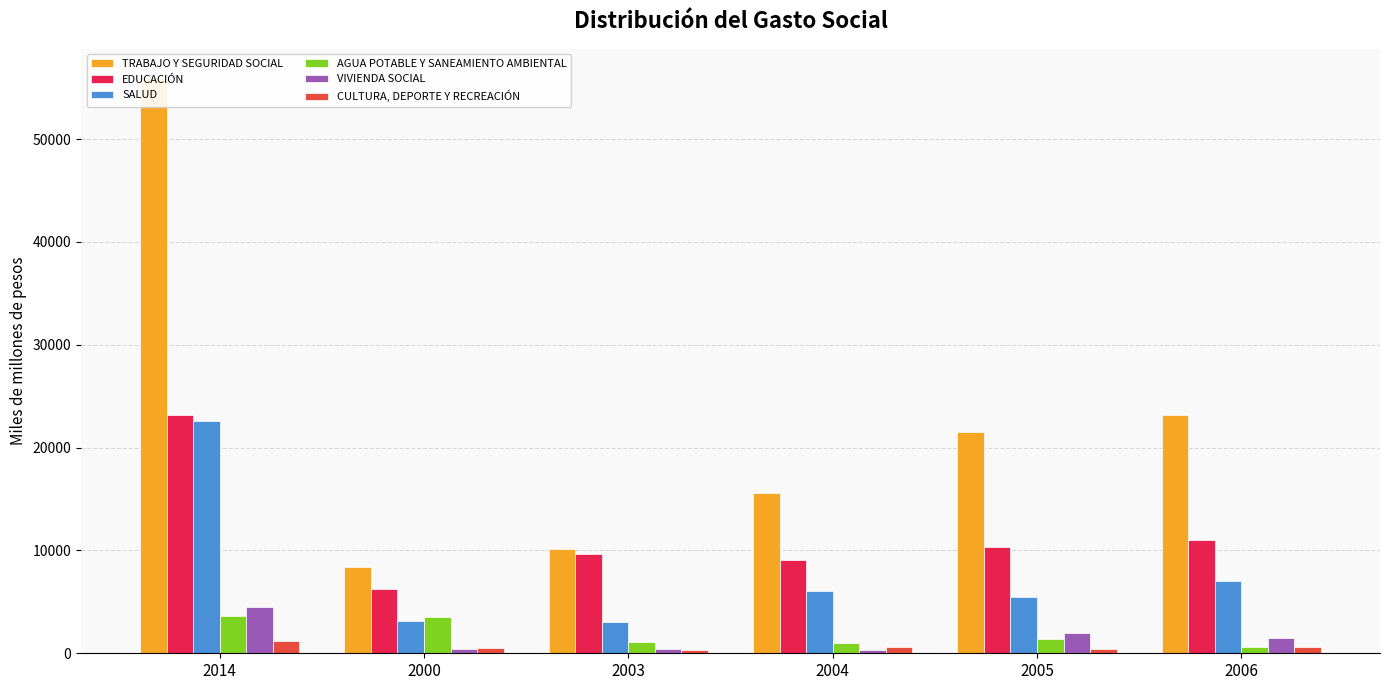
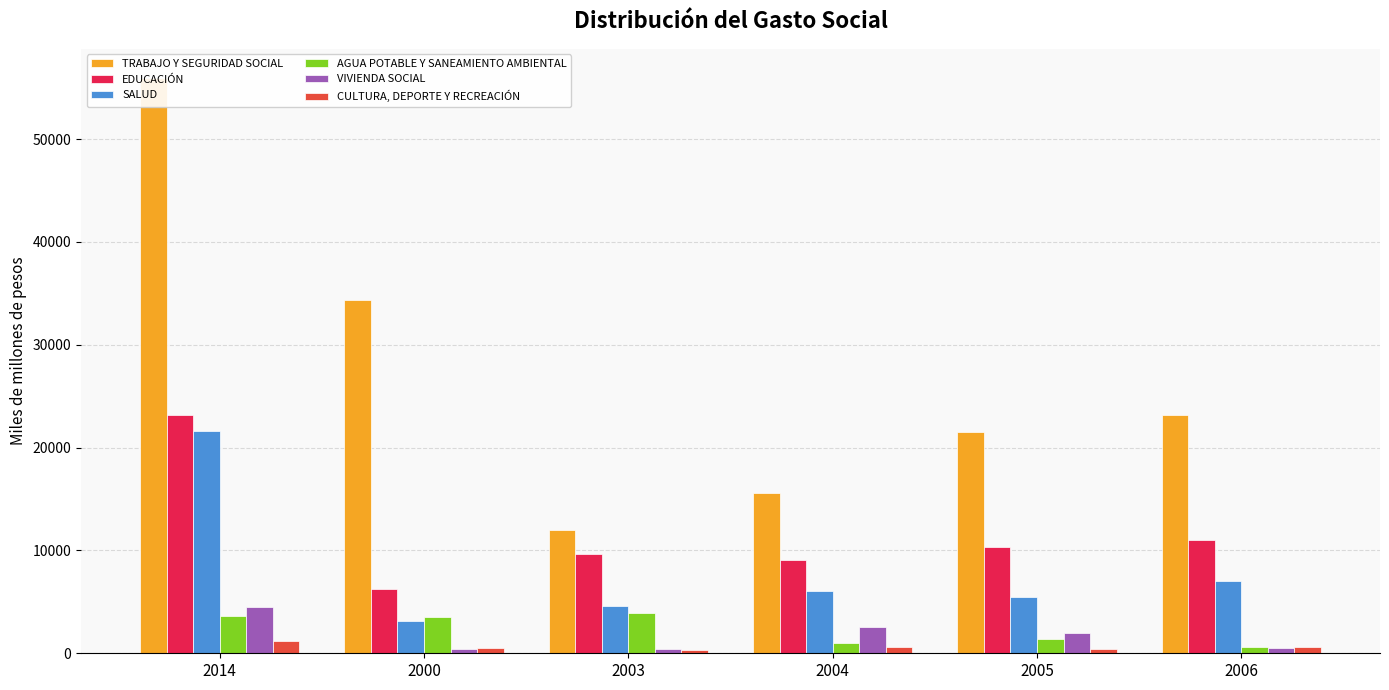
SALUD, 2014: 22500 -> 21600
TRABAJO Y SEGURIDAD SOCIAL, 2000: 8400 -> 34300
TRABAJO Y SEGURIDAD SOCIAL, 2003: 10100 -> 12000
SALUD, 2003: 3000 -> 4600
AGUA POTABLE Y SANEAMIENTO AMBIENTAL, 2003: 1100 -> 3900
VIVIENDA SOCIAL, 2004: 300 -> 2600
VIVIENDA SOCIAL, 2006: 1500 -> 500
